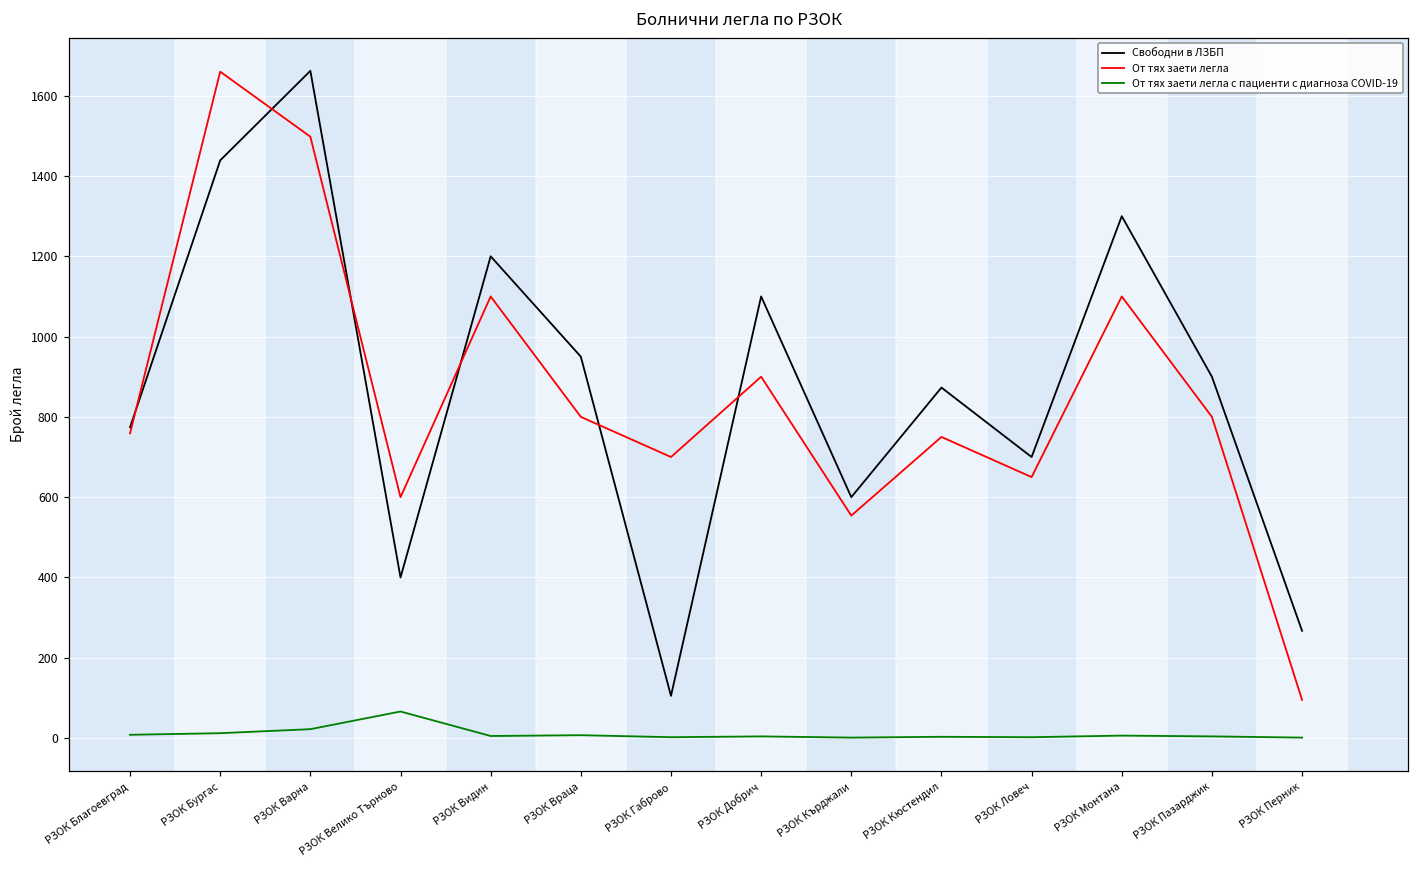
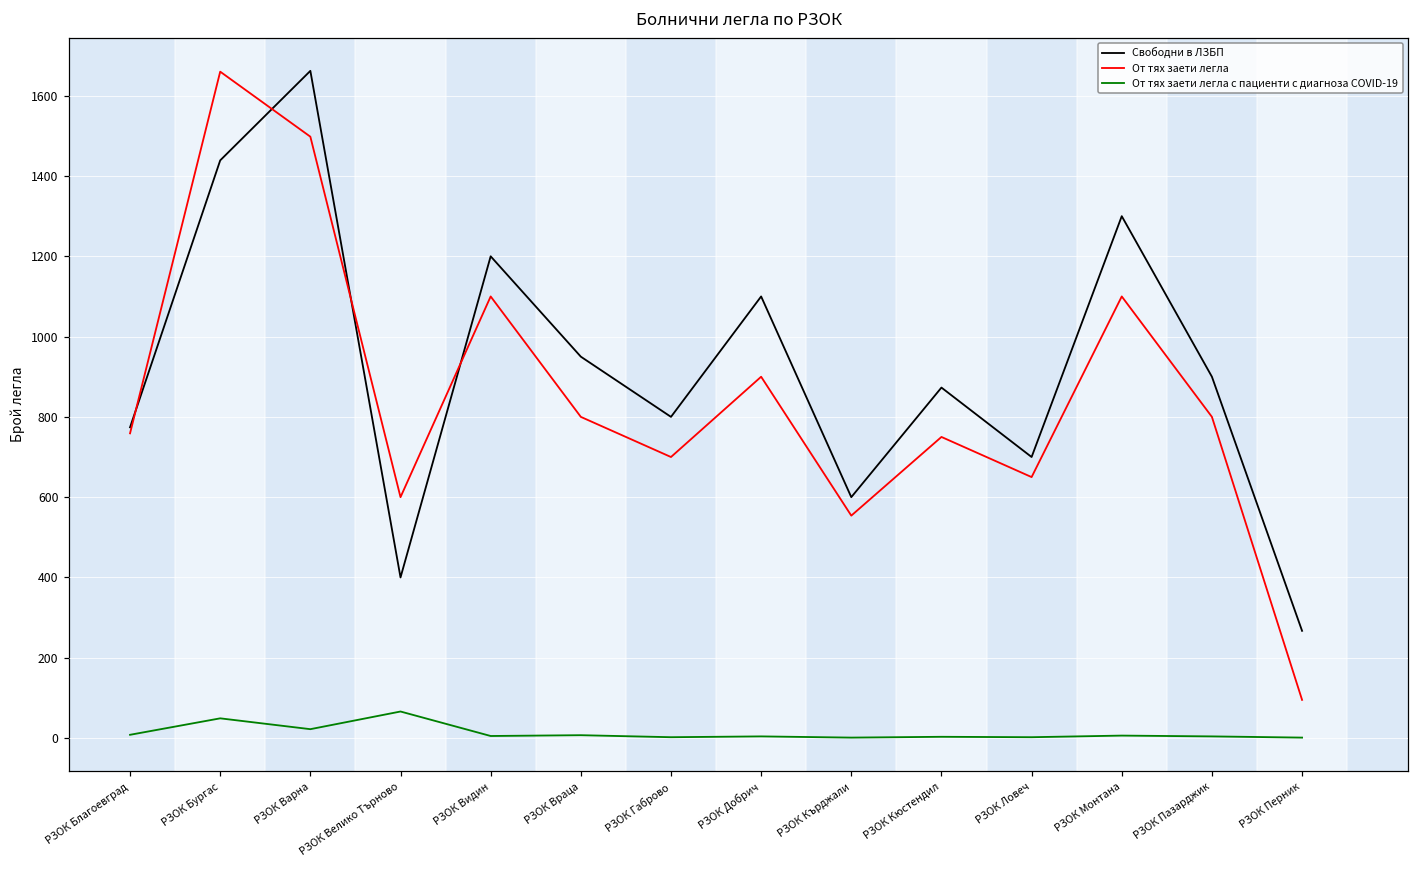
От тях заети легла с пациенти с диагноза COVID-19, РЗОК Бургас: 10 -> 50
Свободни в ЛЗБП, РЗОК Габрово: 110 -> 800
